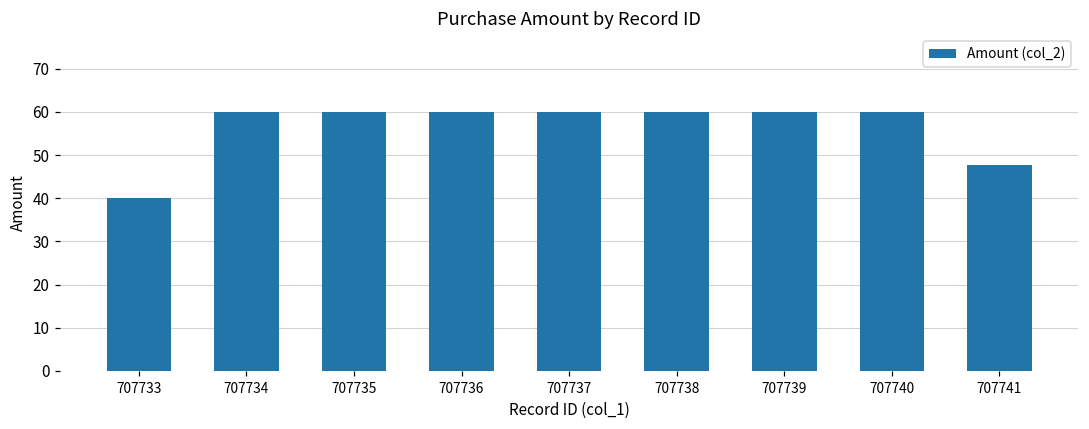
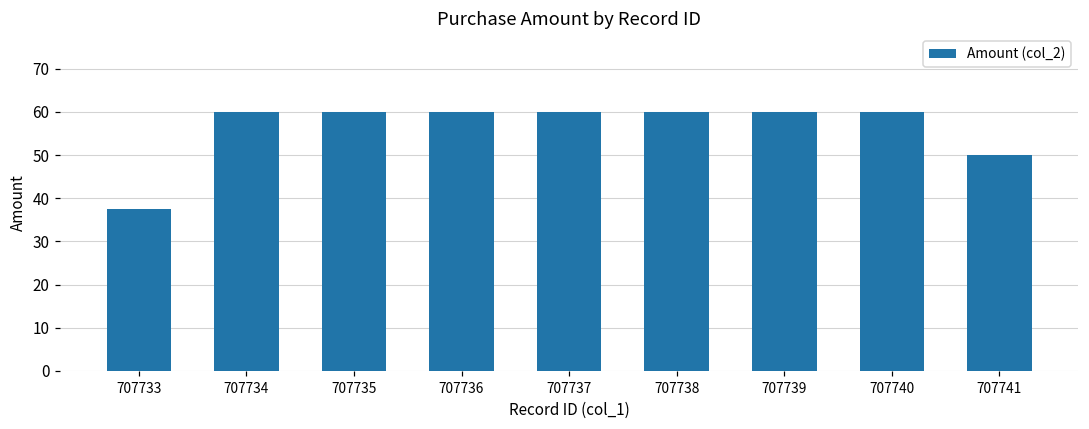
707733: 40 -> 38
707741: 48 -> 50
